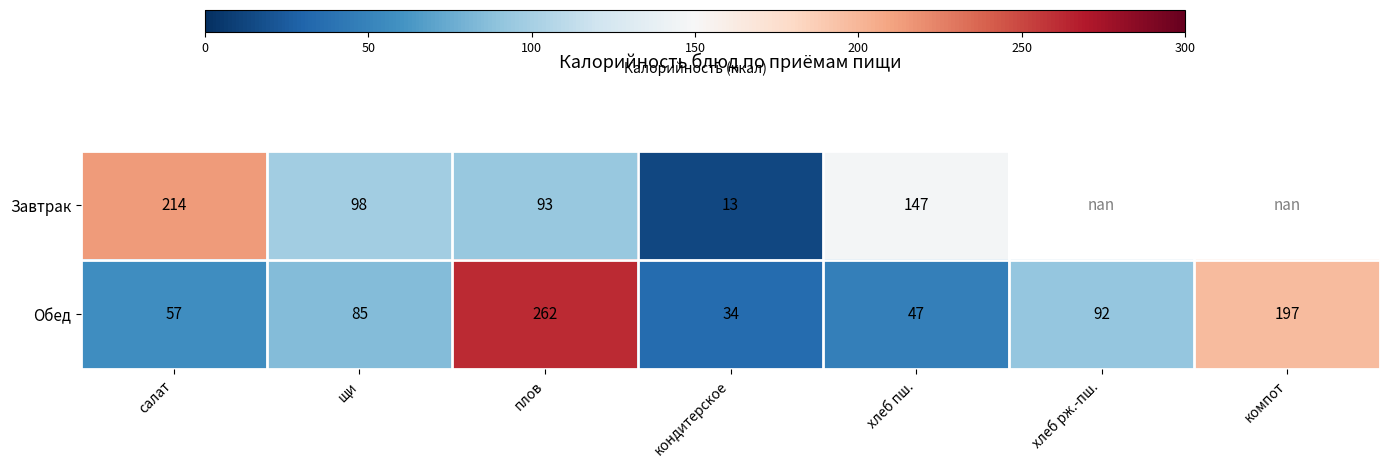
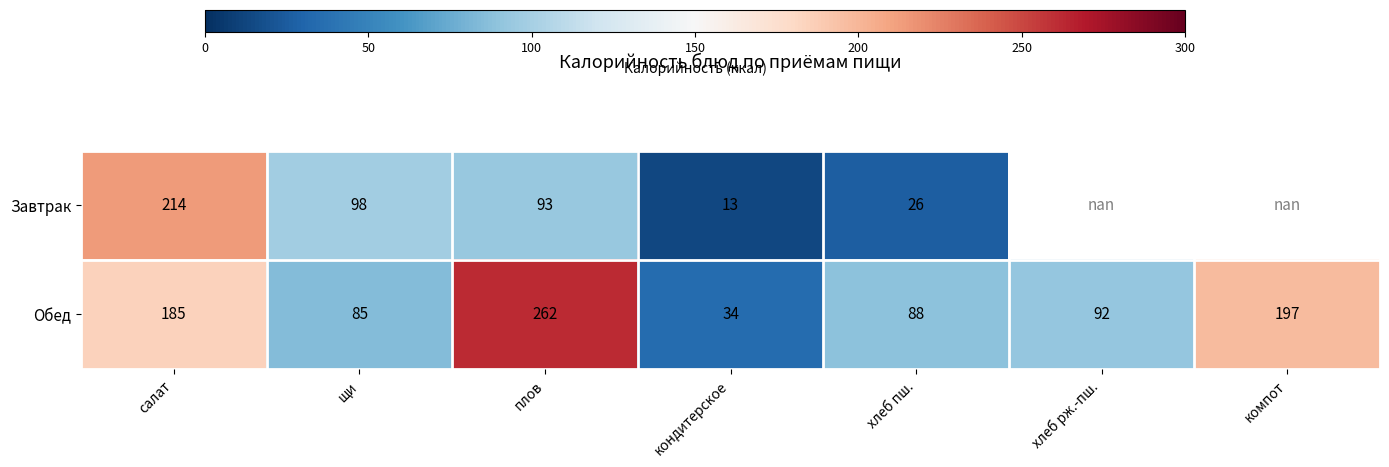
Завтрак, хлеб пш.: 147 -> 26
Обед, салат: 57 -> 185
Обед, хлеб пш.: 47 -> 88
